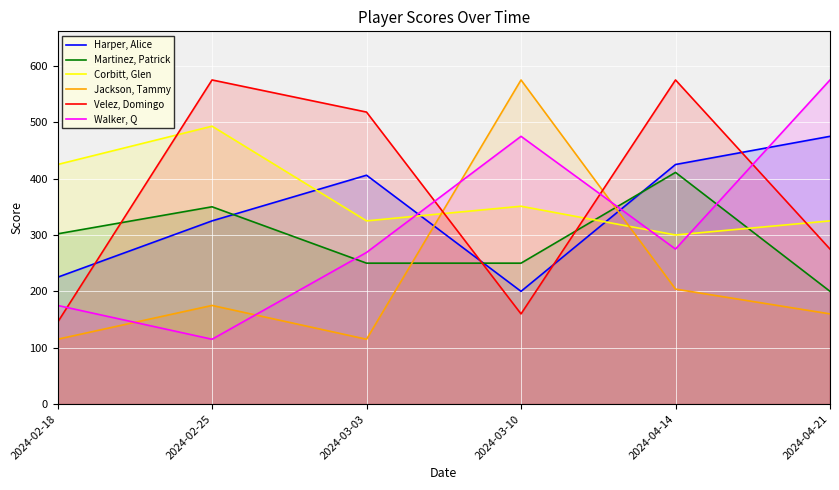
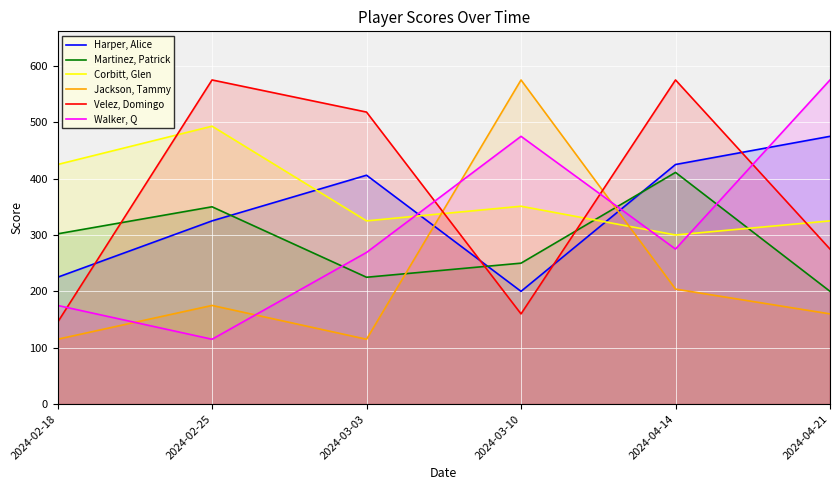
Martinez, Patrick, 2024-03-03: 250 -> 230
